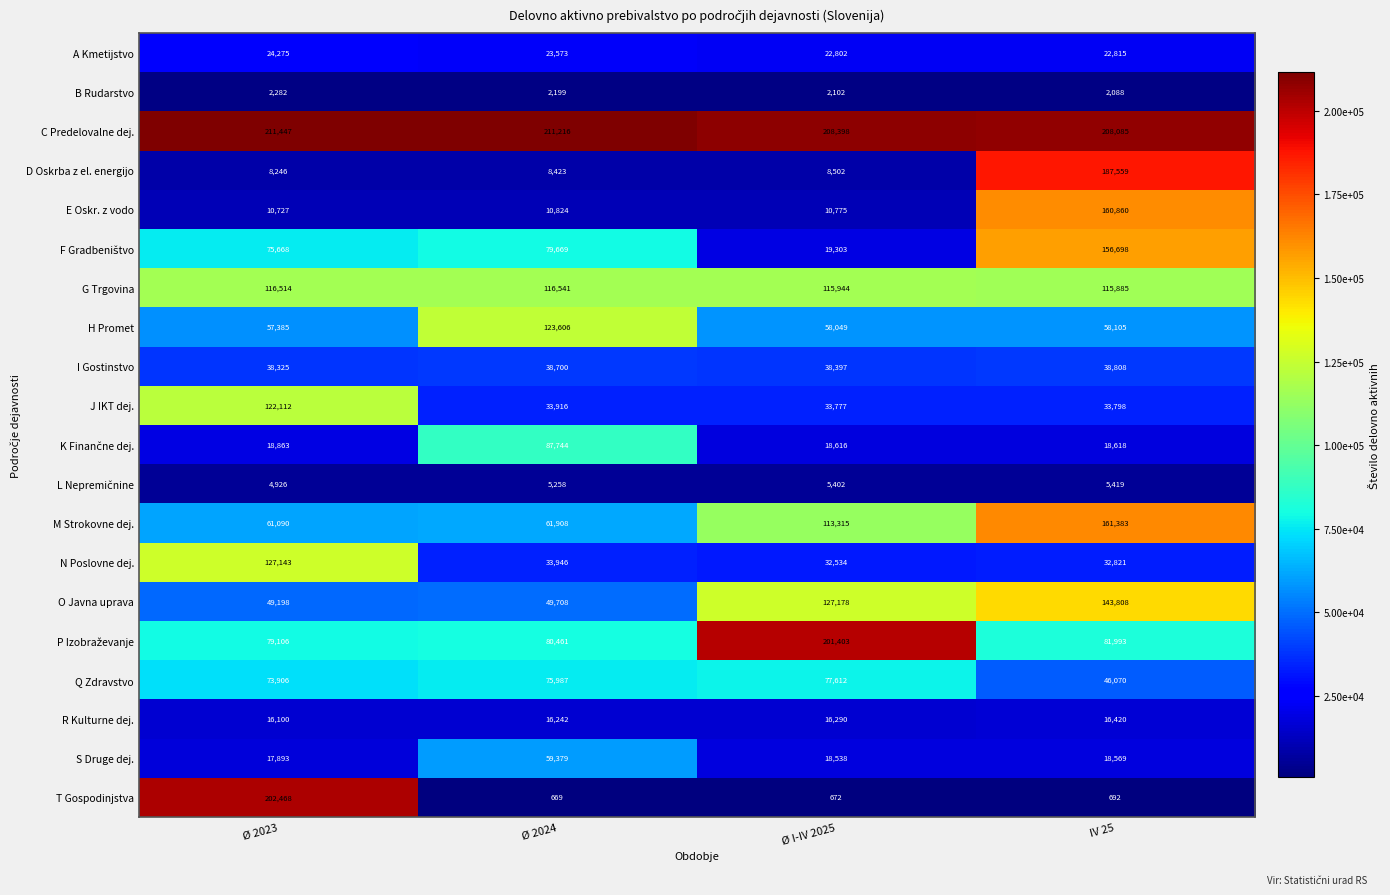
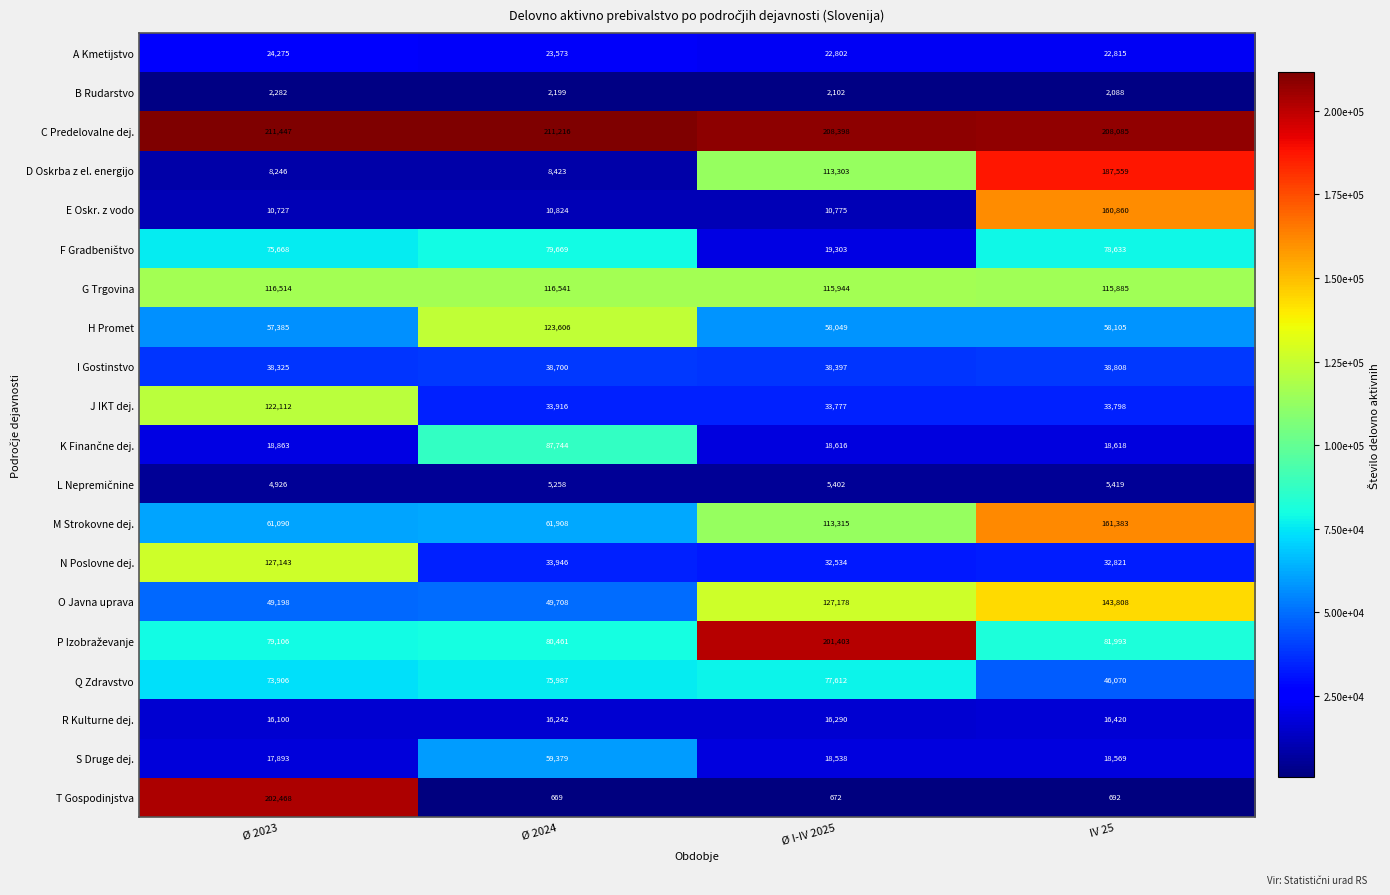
D Oskrba z el. energijo, Ø I-IV 2025: 8,502 -> 113,303
F Gradbeništvo, IV 25: 156,698 -> 78,633
